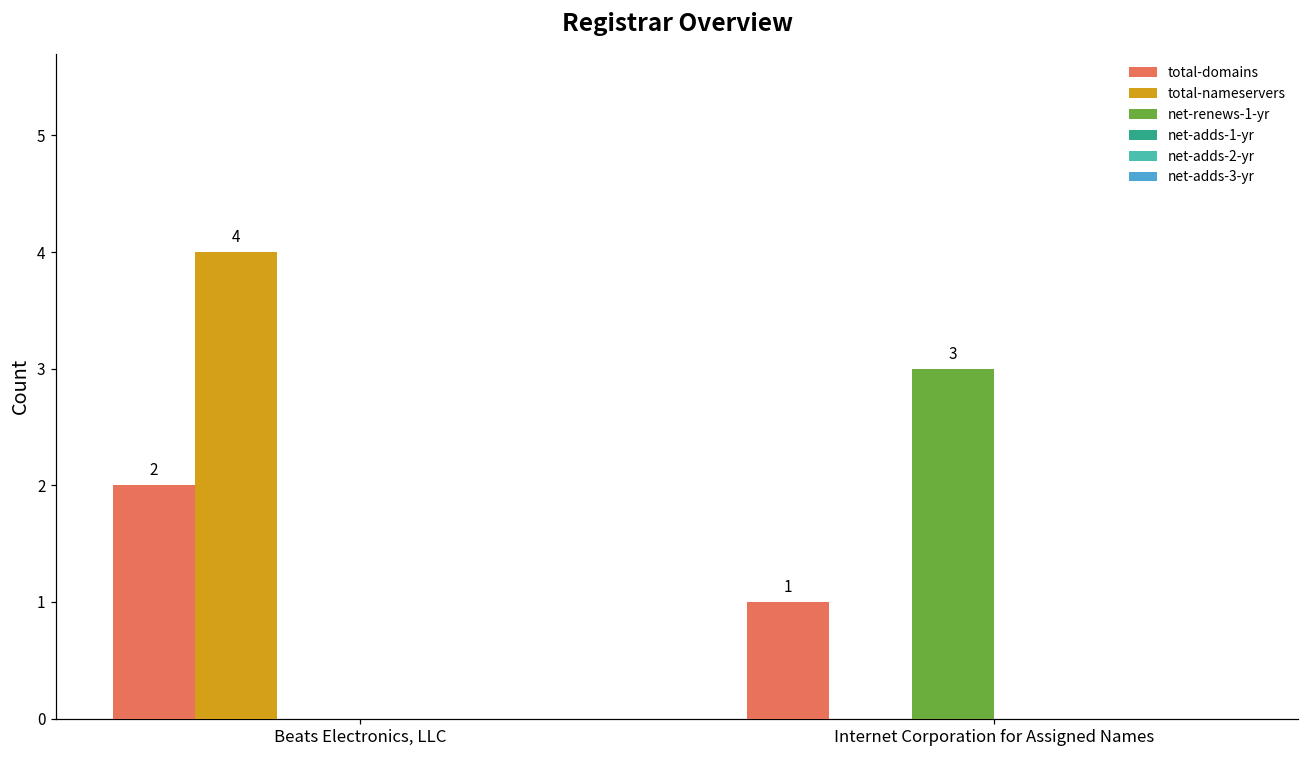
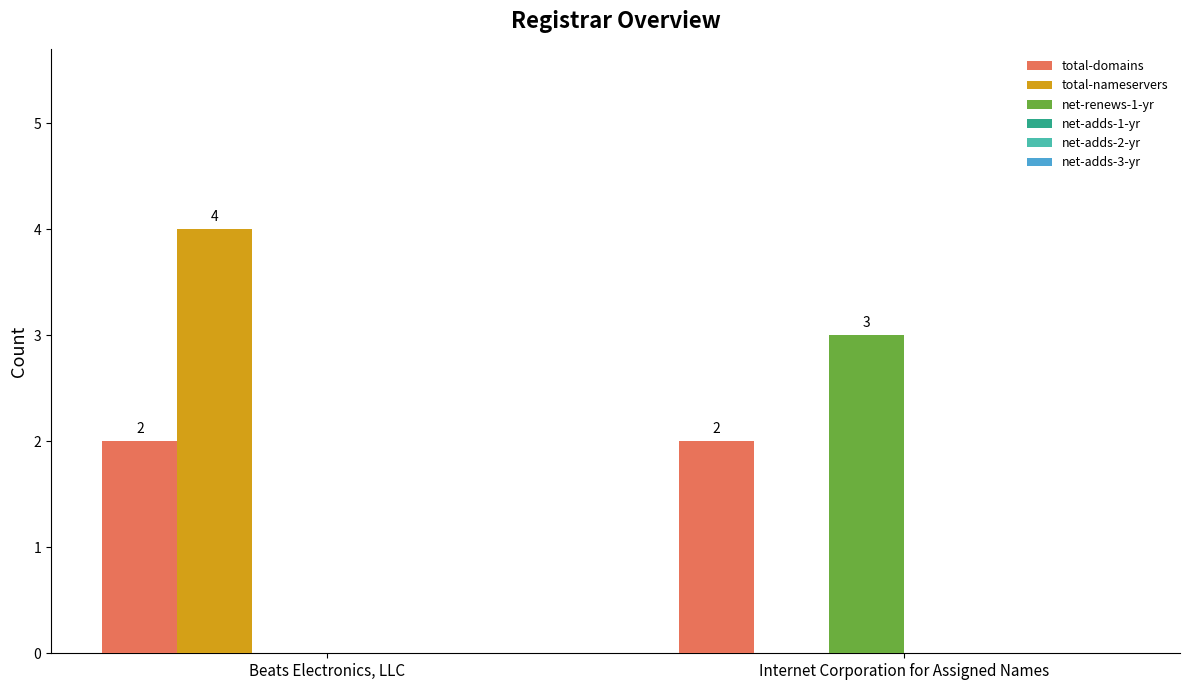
total-domains, Internet Corporation for Assigned Names: 1 -> 2
